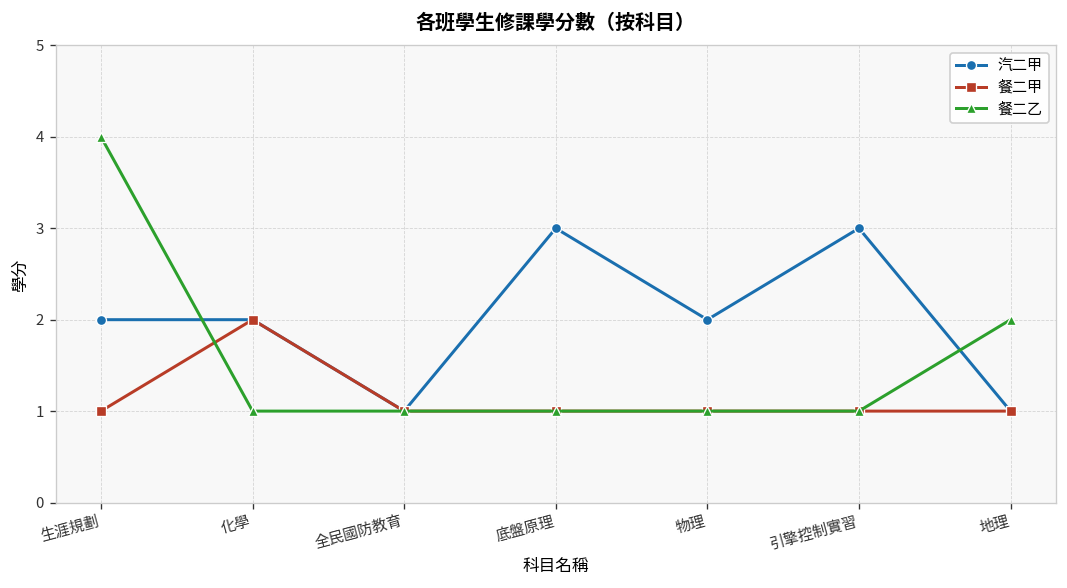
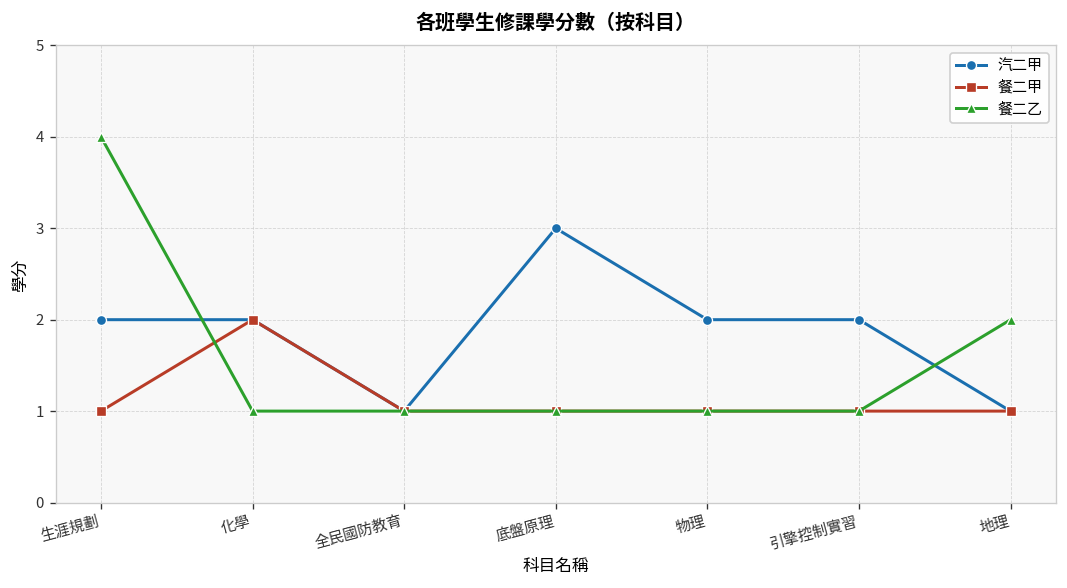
汽二甲, 引擎控制實習: 3 -> 2
